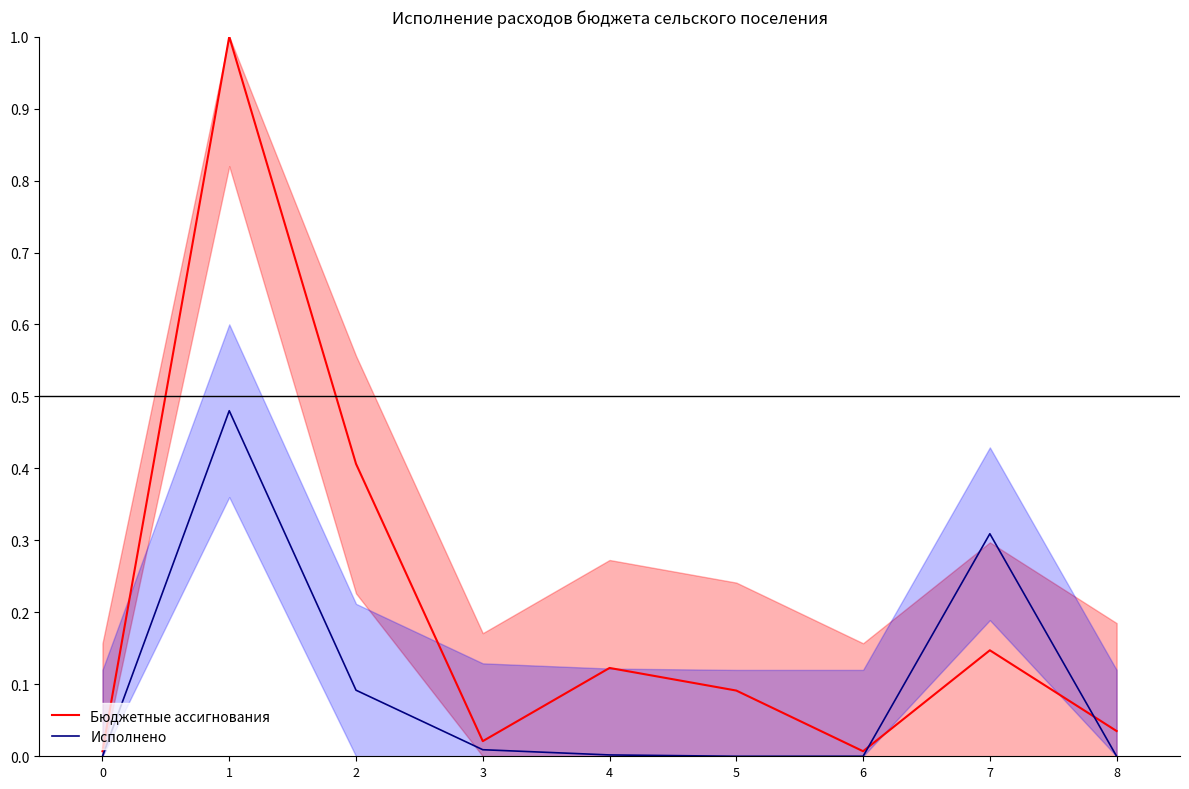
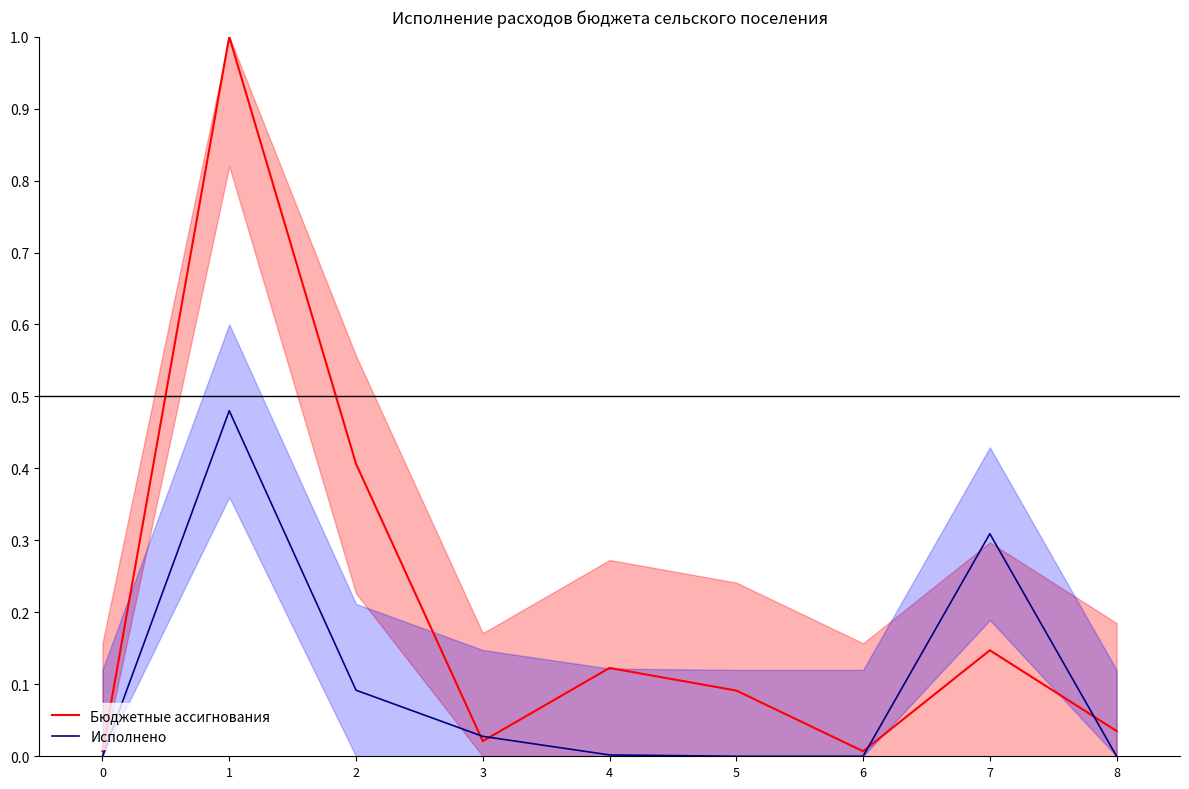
Исполнено, 3: 0.01 -> 0.03
